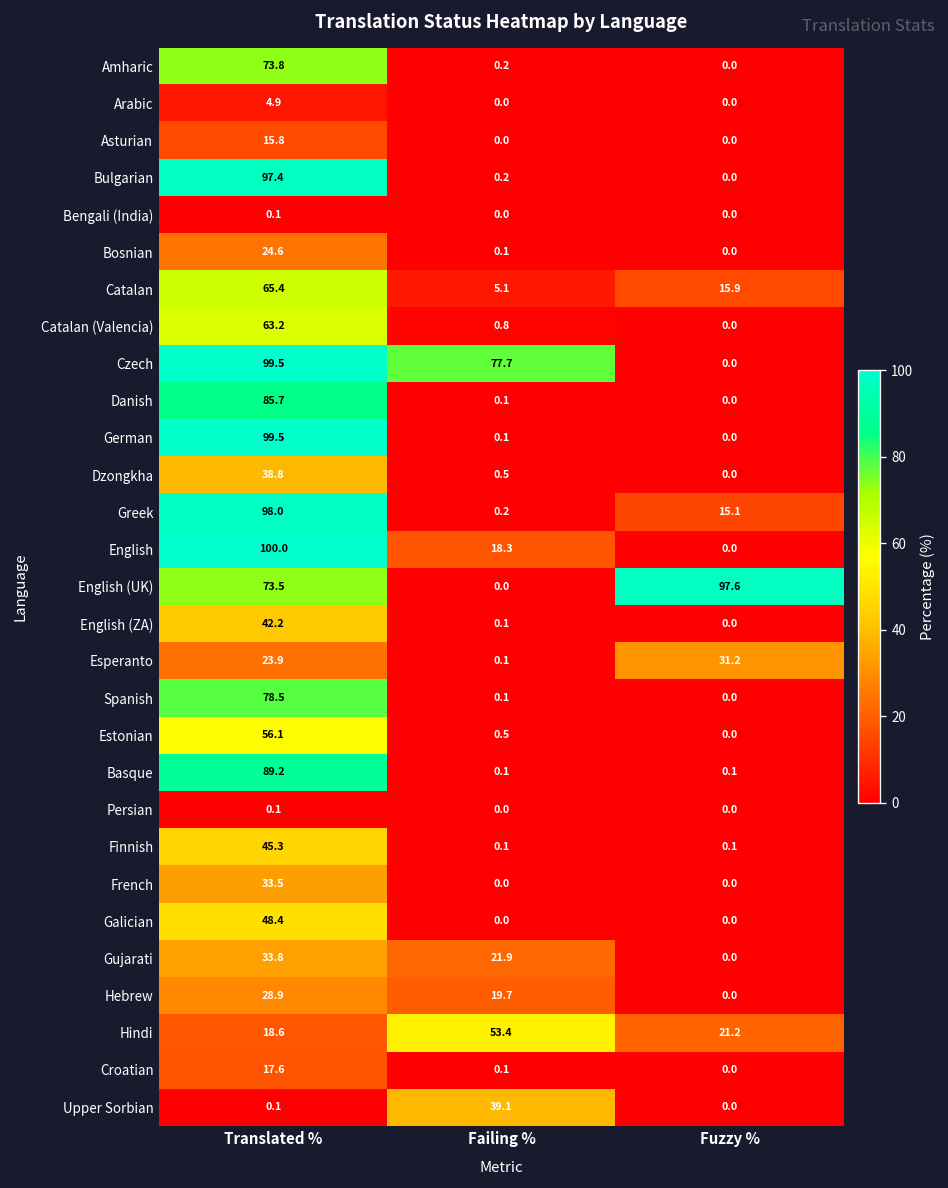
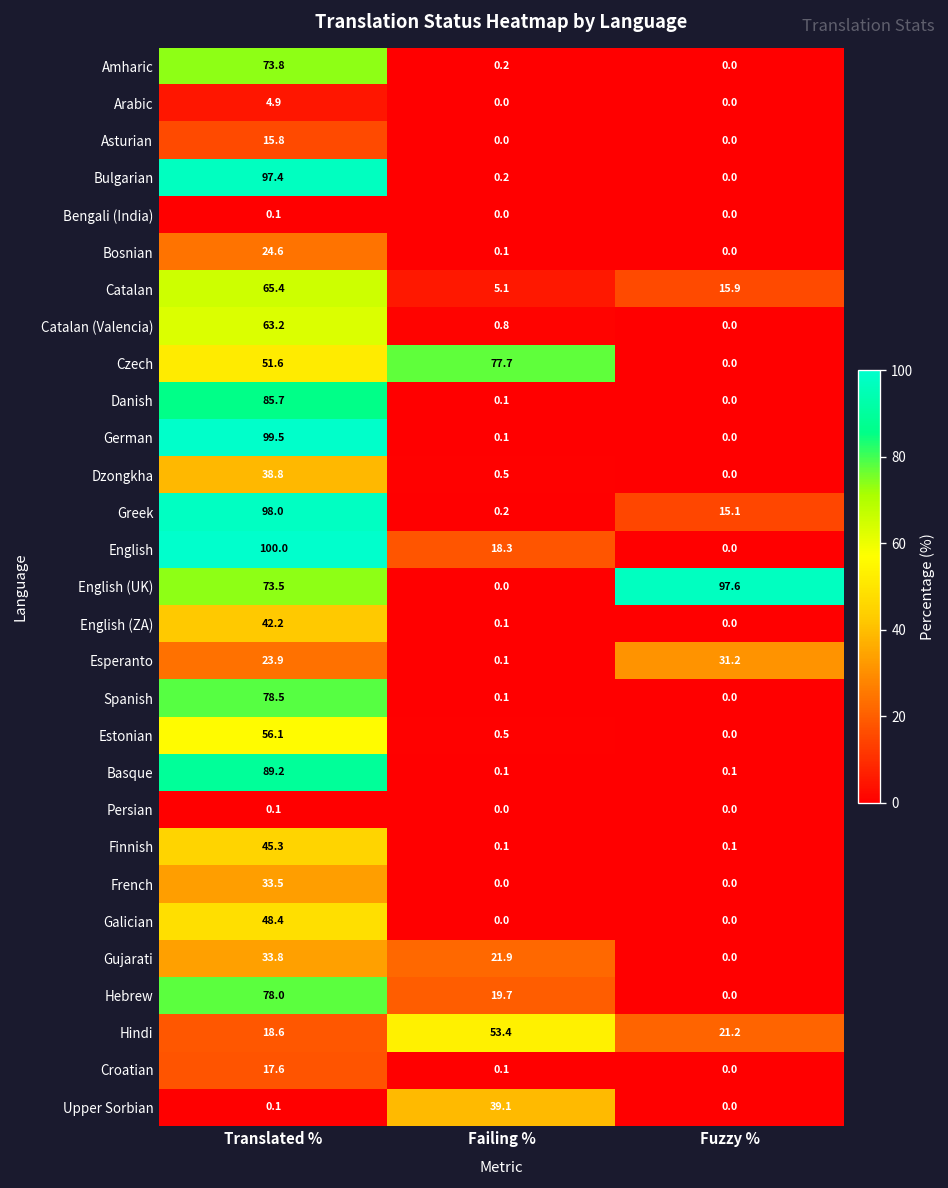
Czech, Translated %: 99.5 -> 51.6
Hebrew, Translated %: 28.9 -> 78.0
